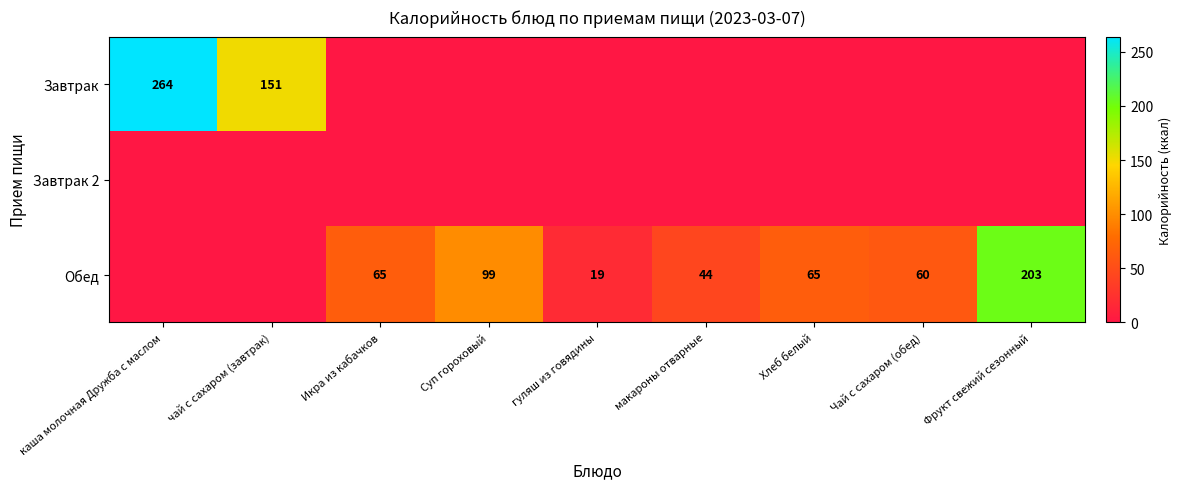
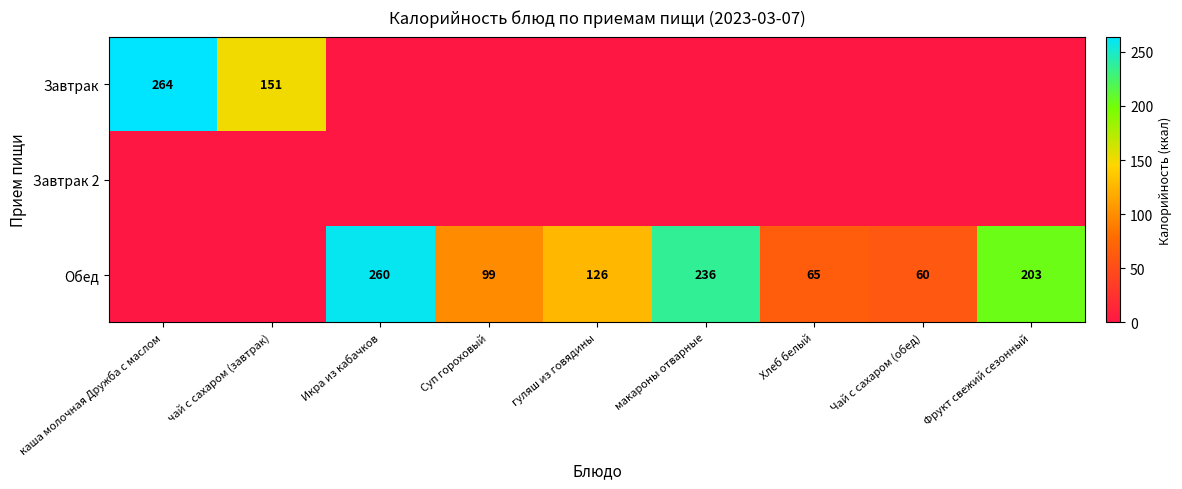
Обед, Икра из кабачков: 65 -> 260
Обед, гуляш из говядины: 19 -> 126
Обед, макароны отварные: 44 -> 236
